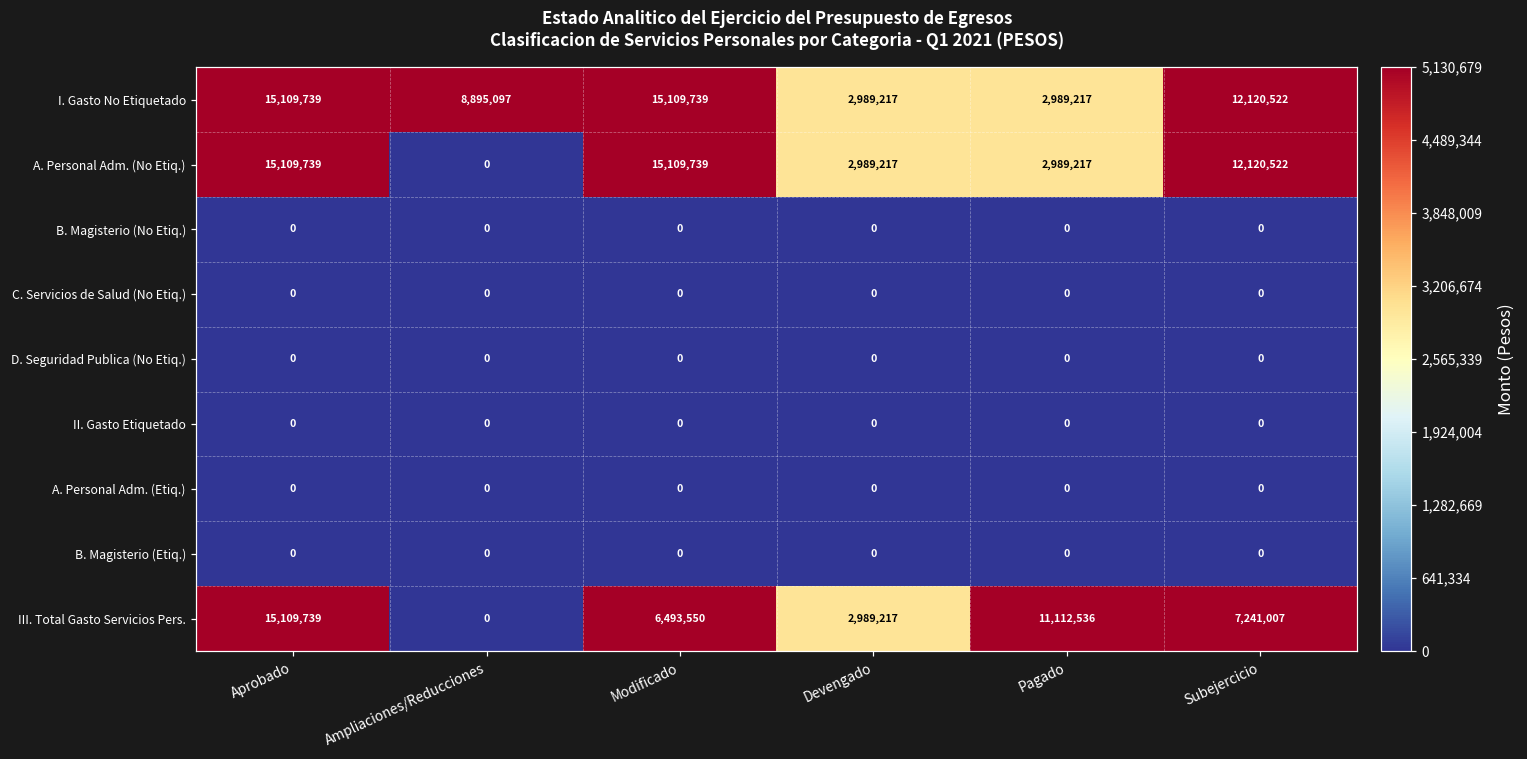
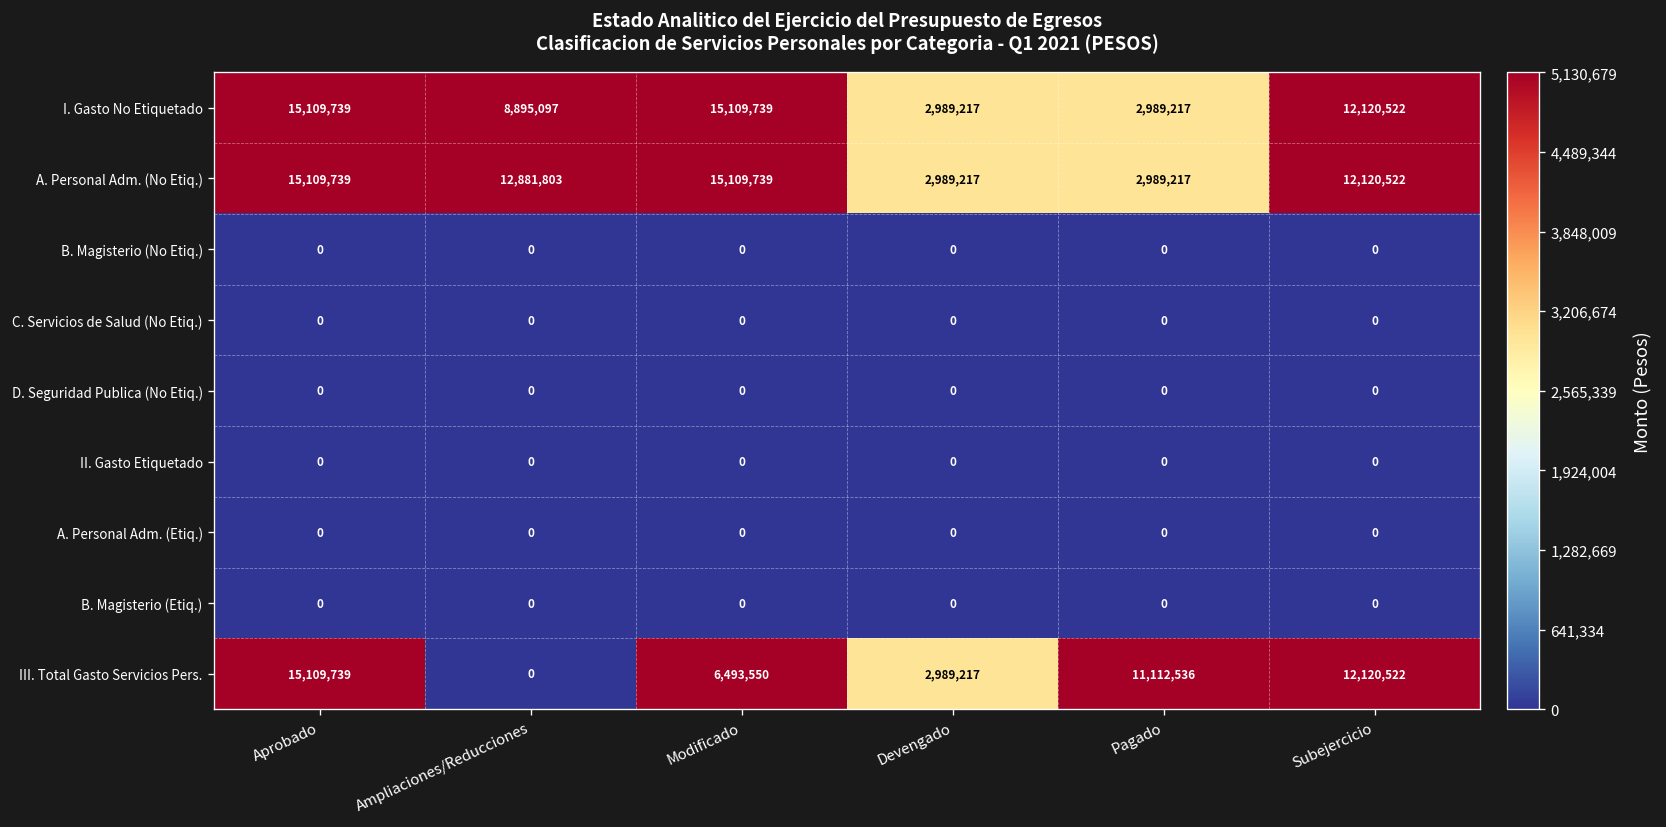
A. Personal Adm. (No Etiq.), Ampliaciones/Reducciones: 0 -> 12,881,803
III. Total Gasto Servicios Pers., Subejercicio: 7,241,007 -> 12,120,522
